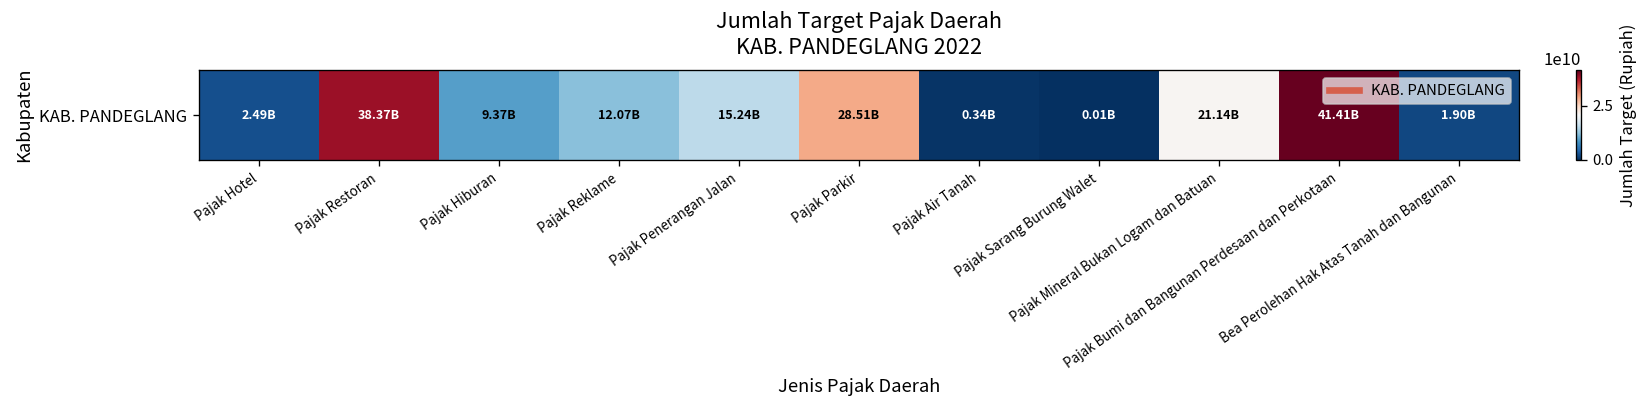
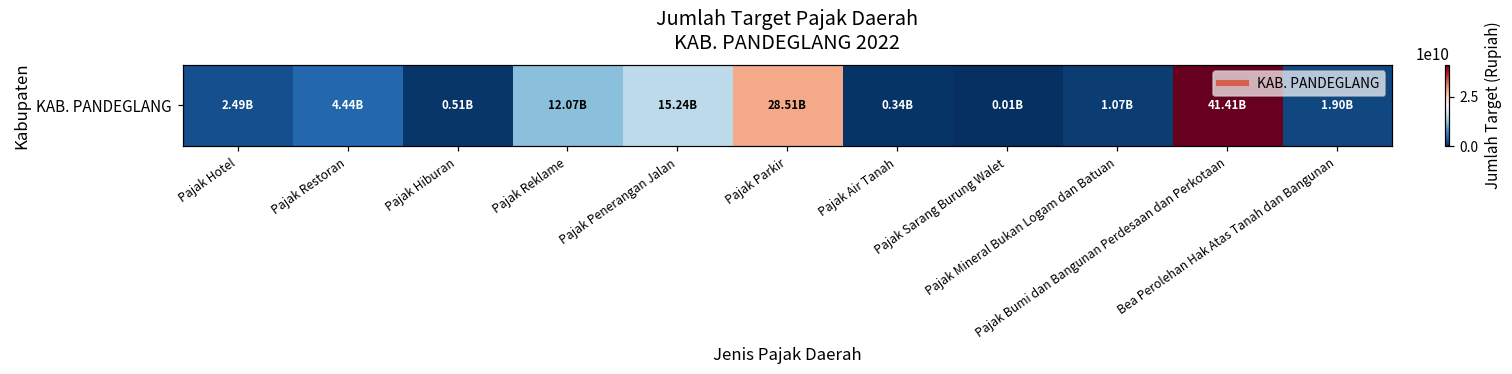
KAB. PANDEGLANG, Pajak Restoran: 38.37B -> 4.44B
KAB. PANDEGLANG, Pajak Hiburan: 9.37B -> 0.51B
KAB. PANDEGLANG, Pajak Mineral Bukan Logam dan Batuan: 21.14B -> 1.07B
